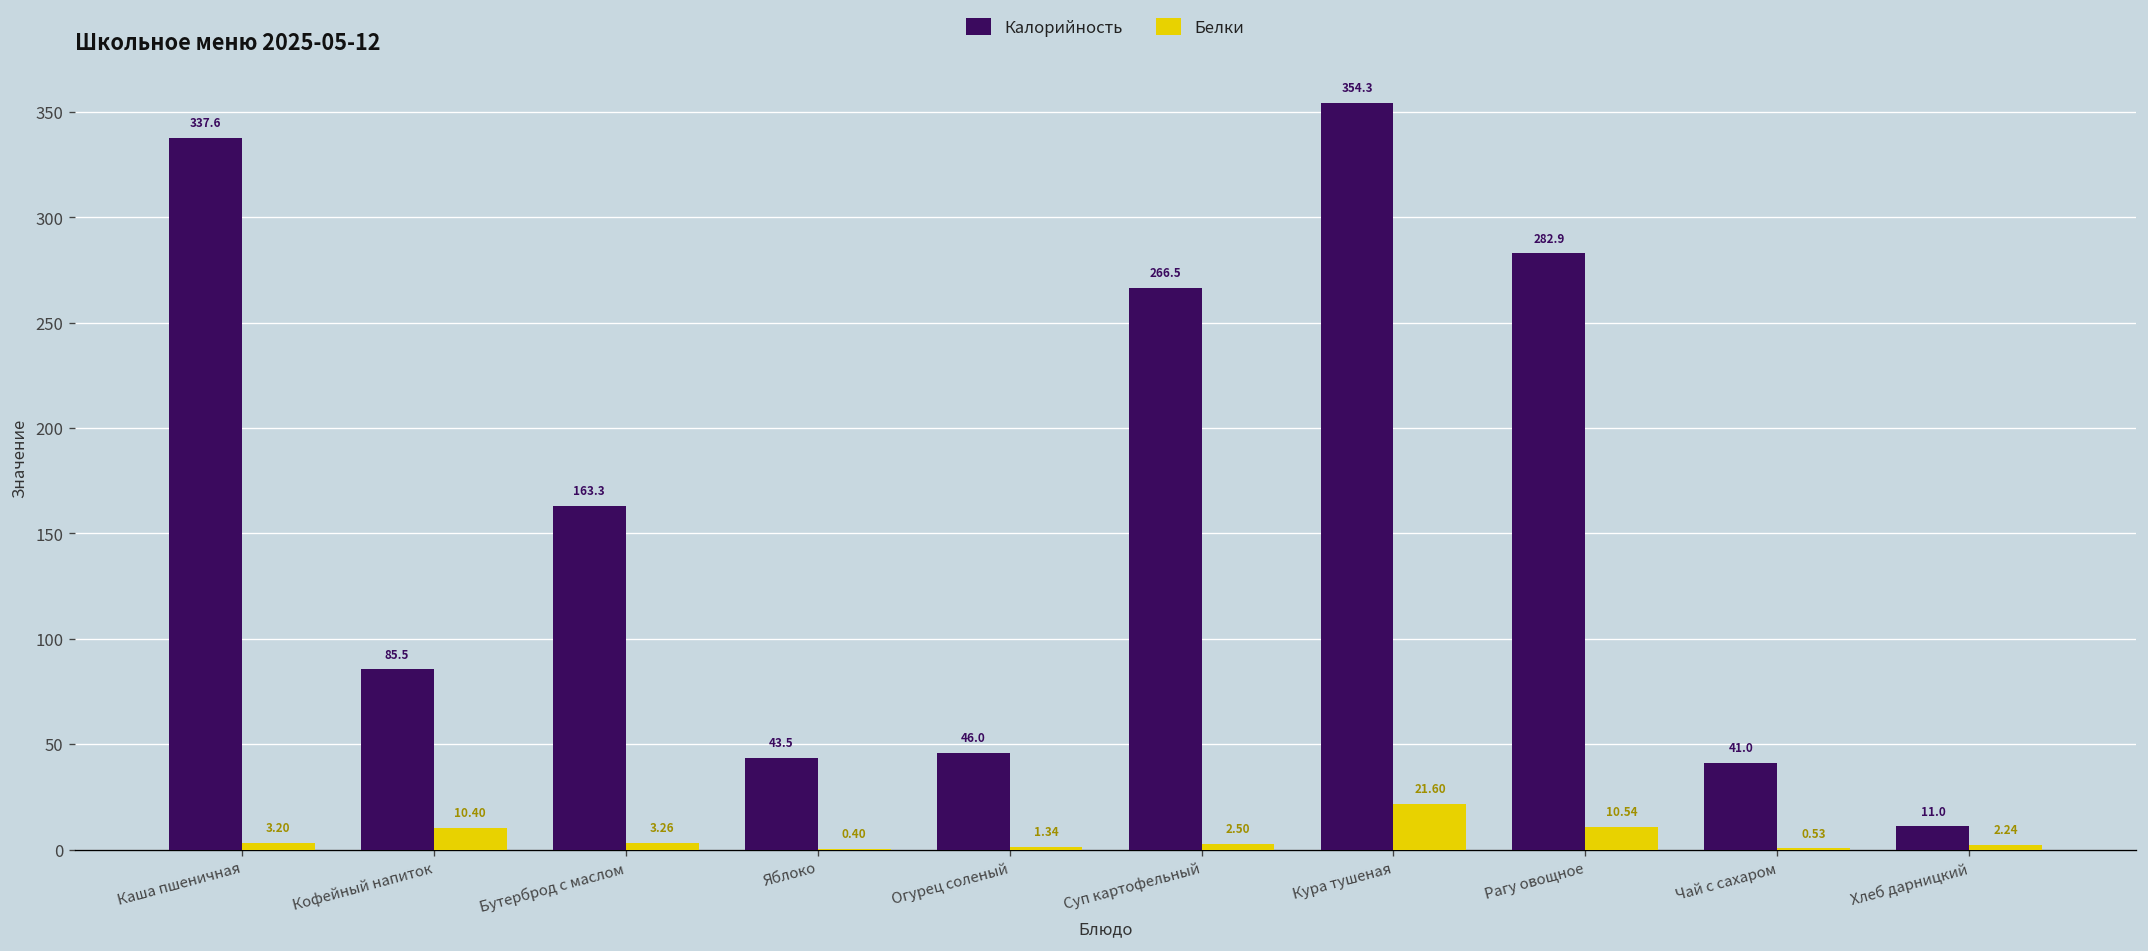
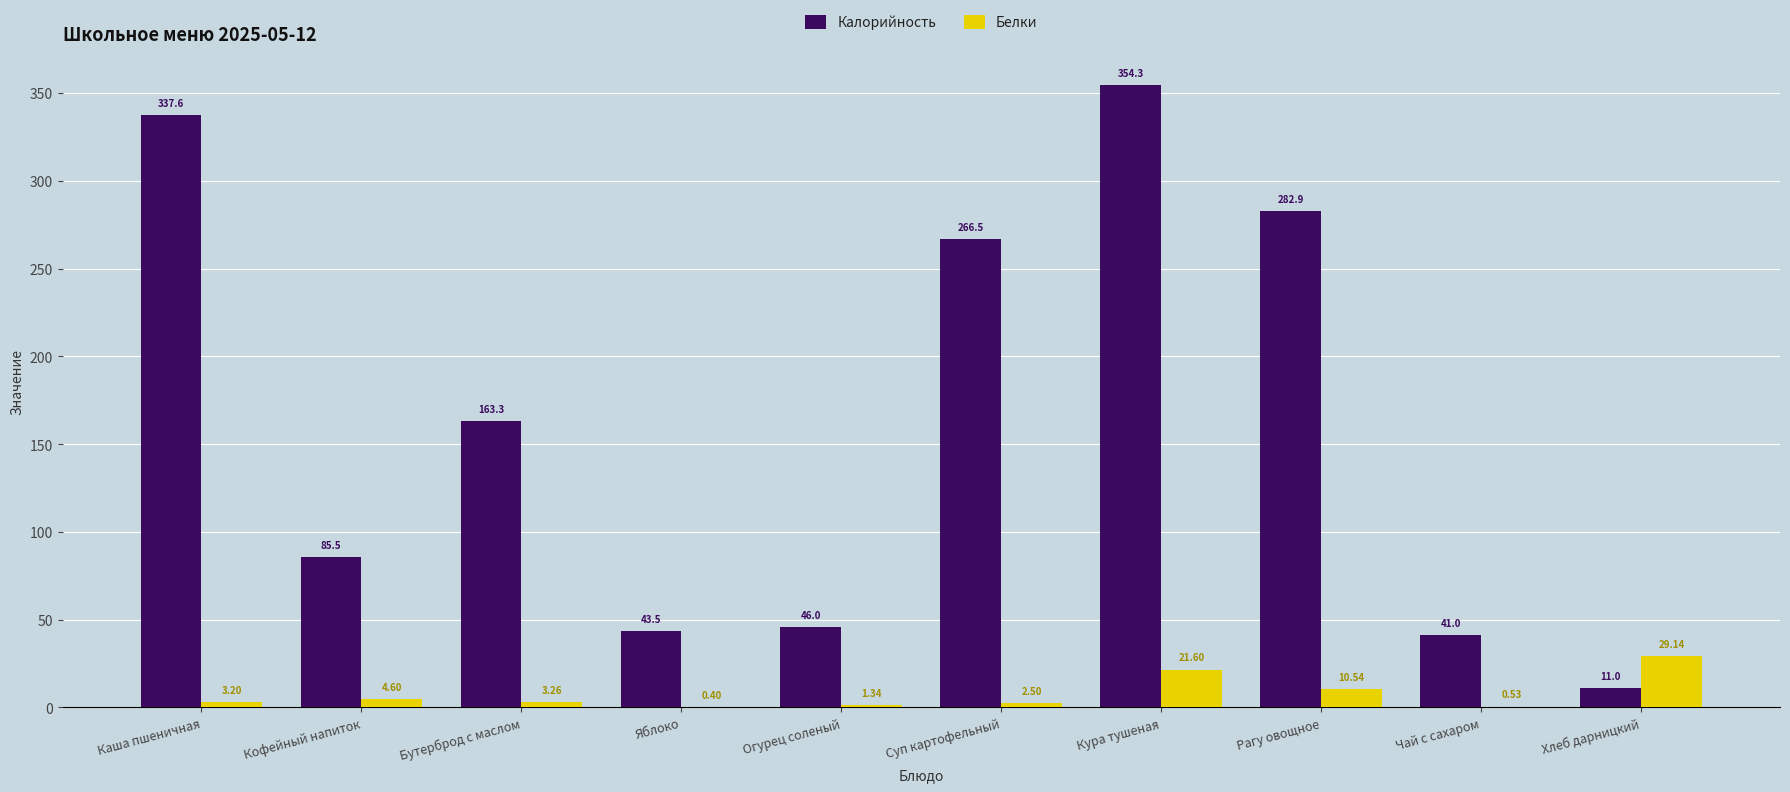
Белки, Кофейный напиток: 10.40 -> 4.60
Белки, Хлеб дарницкий: 2.24 -> 29.14
